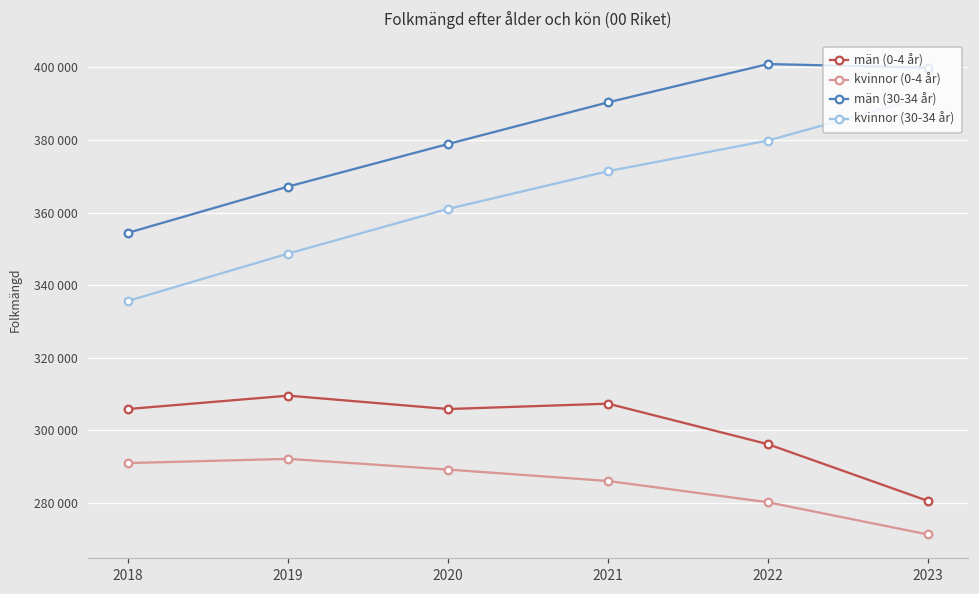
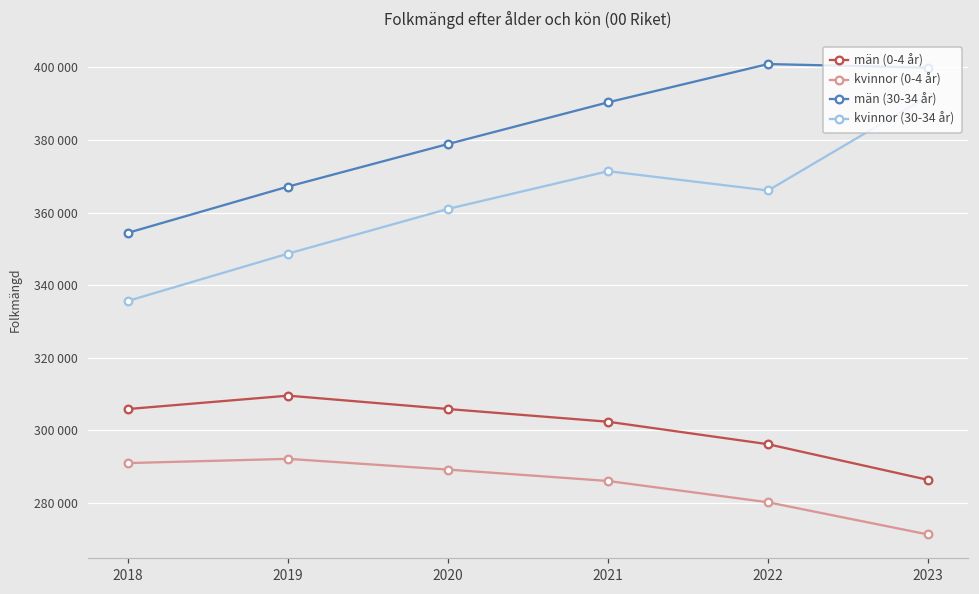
män (0-4 år), 2021: 307000 -> 302000
kvinnor (30-34 år), 2022: 380000 -> 366000
män (0-4 år), 2023: 281000 -> 286000
